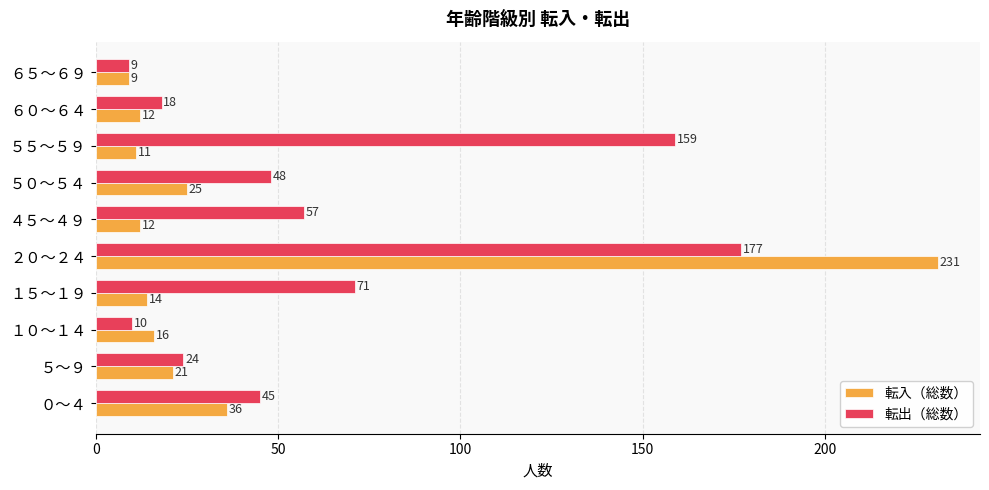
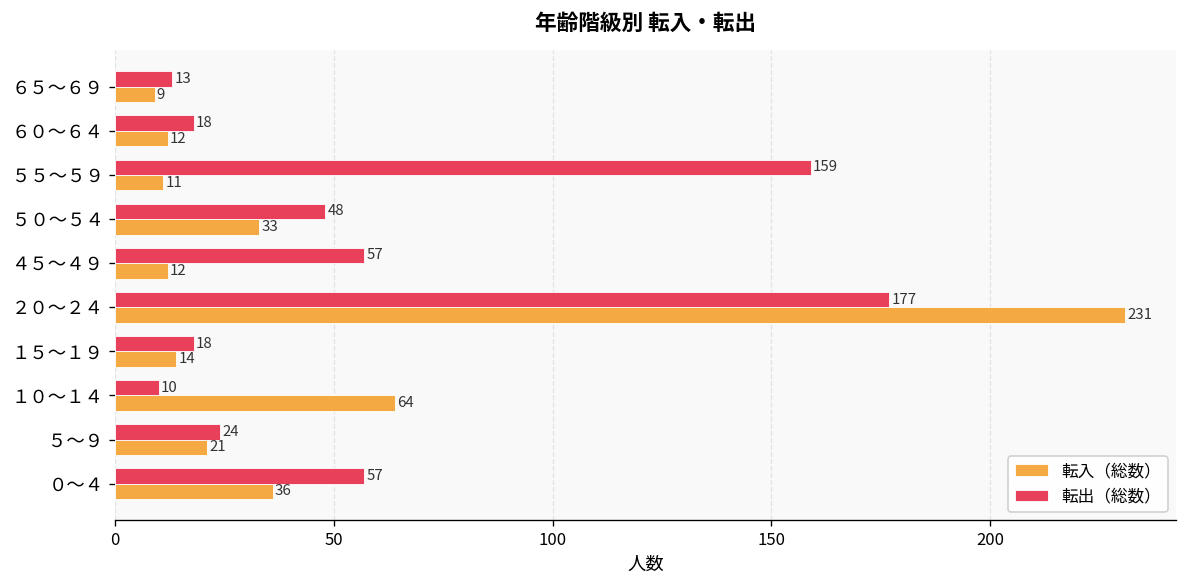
転出（総数）, ６５～６９: 9 -> 13
転入（総数）, ５０～５４: 25 -> 33
転出（総数）, １５～１９: 71 -> 18
転入（総数）, １０～１４: 16 -> 64
転出（総数）, ０～４: 45 -> 57
